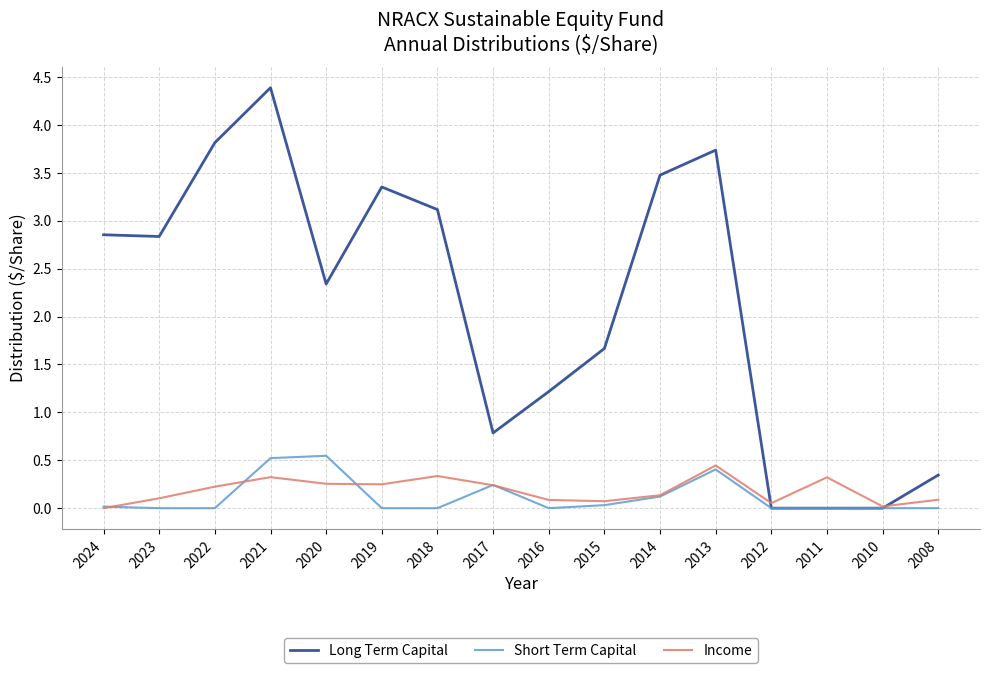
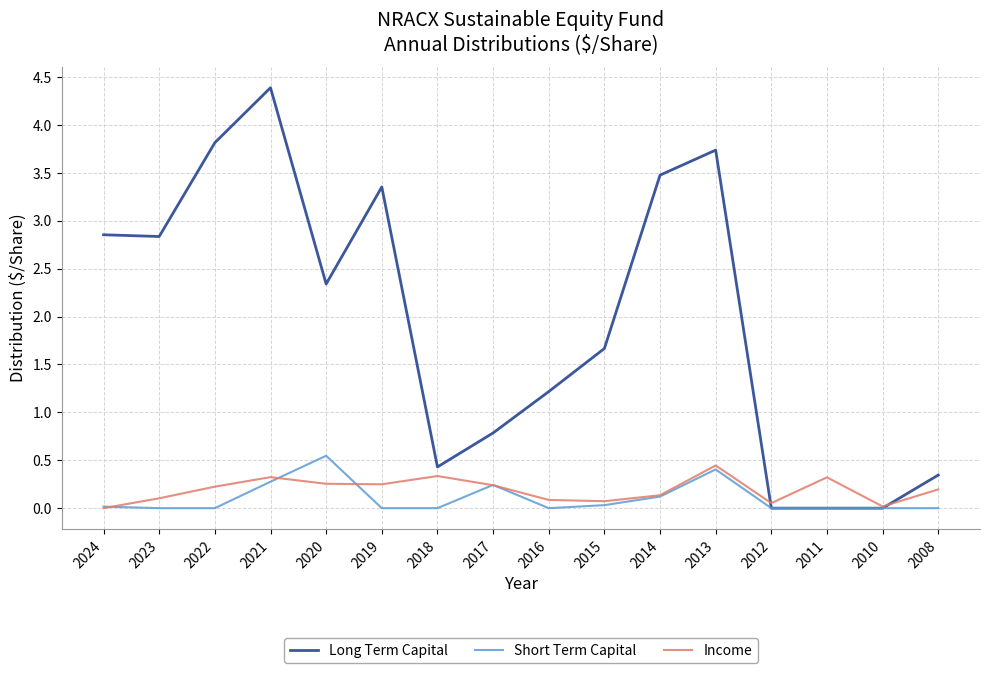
Short Term Capital, 2021: 0.5 -> 0.3
Long Term Capital, 2018: 3.1 -> 0.4
Income, 2008: 0.1 -> 0.2
